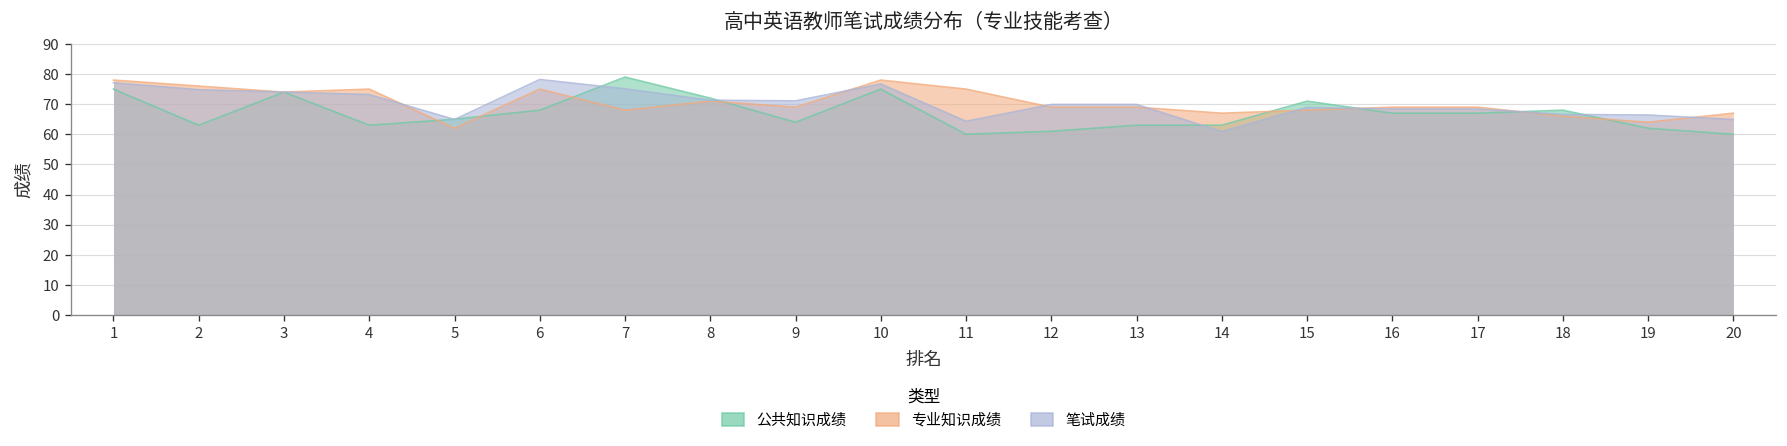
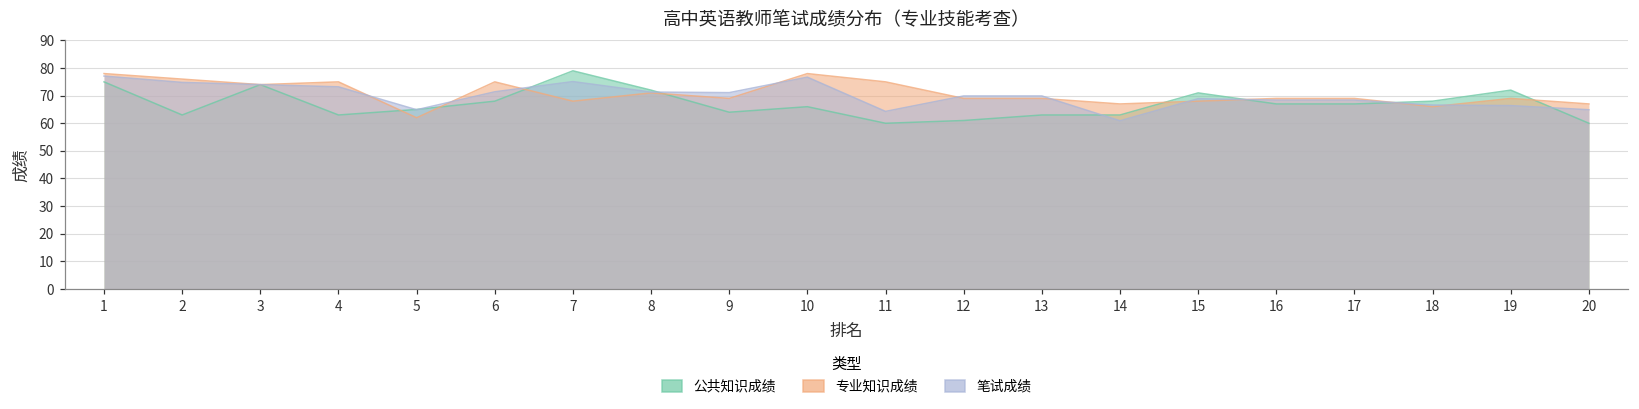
笔试成绩, 6: 78 -> 71
公共知识成绩, 10: 75 -> 66
公共知识成绩, 19: 62 -> 72
专业知识成绩, 19: 64 -> 69
